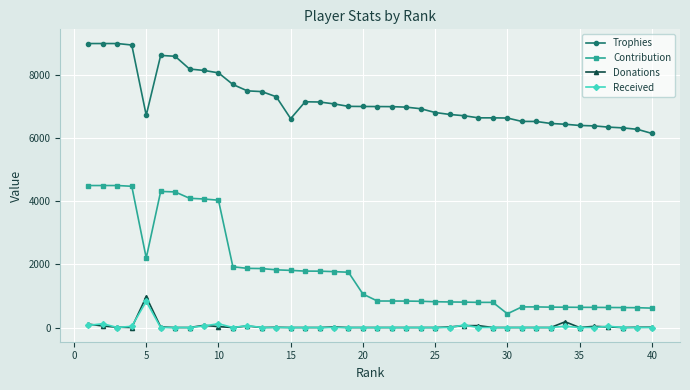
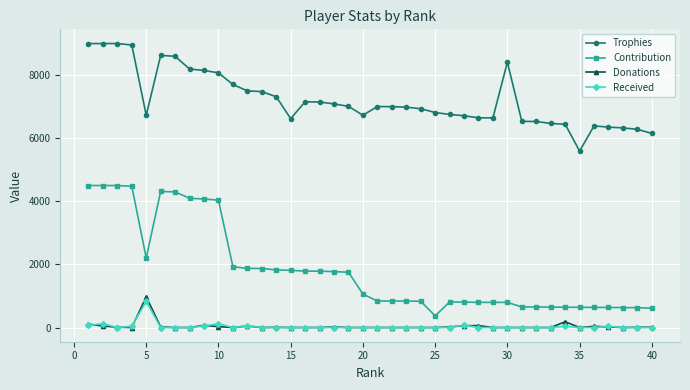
Trophies, 20: 7000 -> 6700
Contribution, 25: 800 -> 400
Trophies, 30: 6600 -> 8400
Contribution, 30: 400 -> 800
Trophies, 35: 6400 -> 5600
